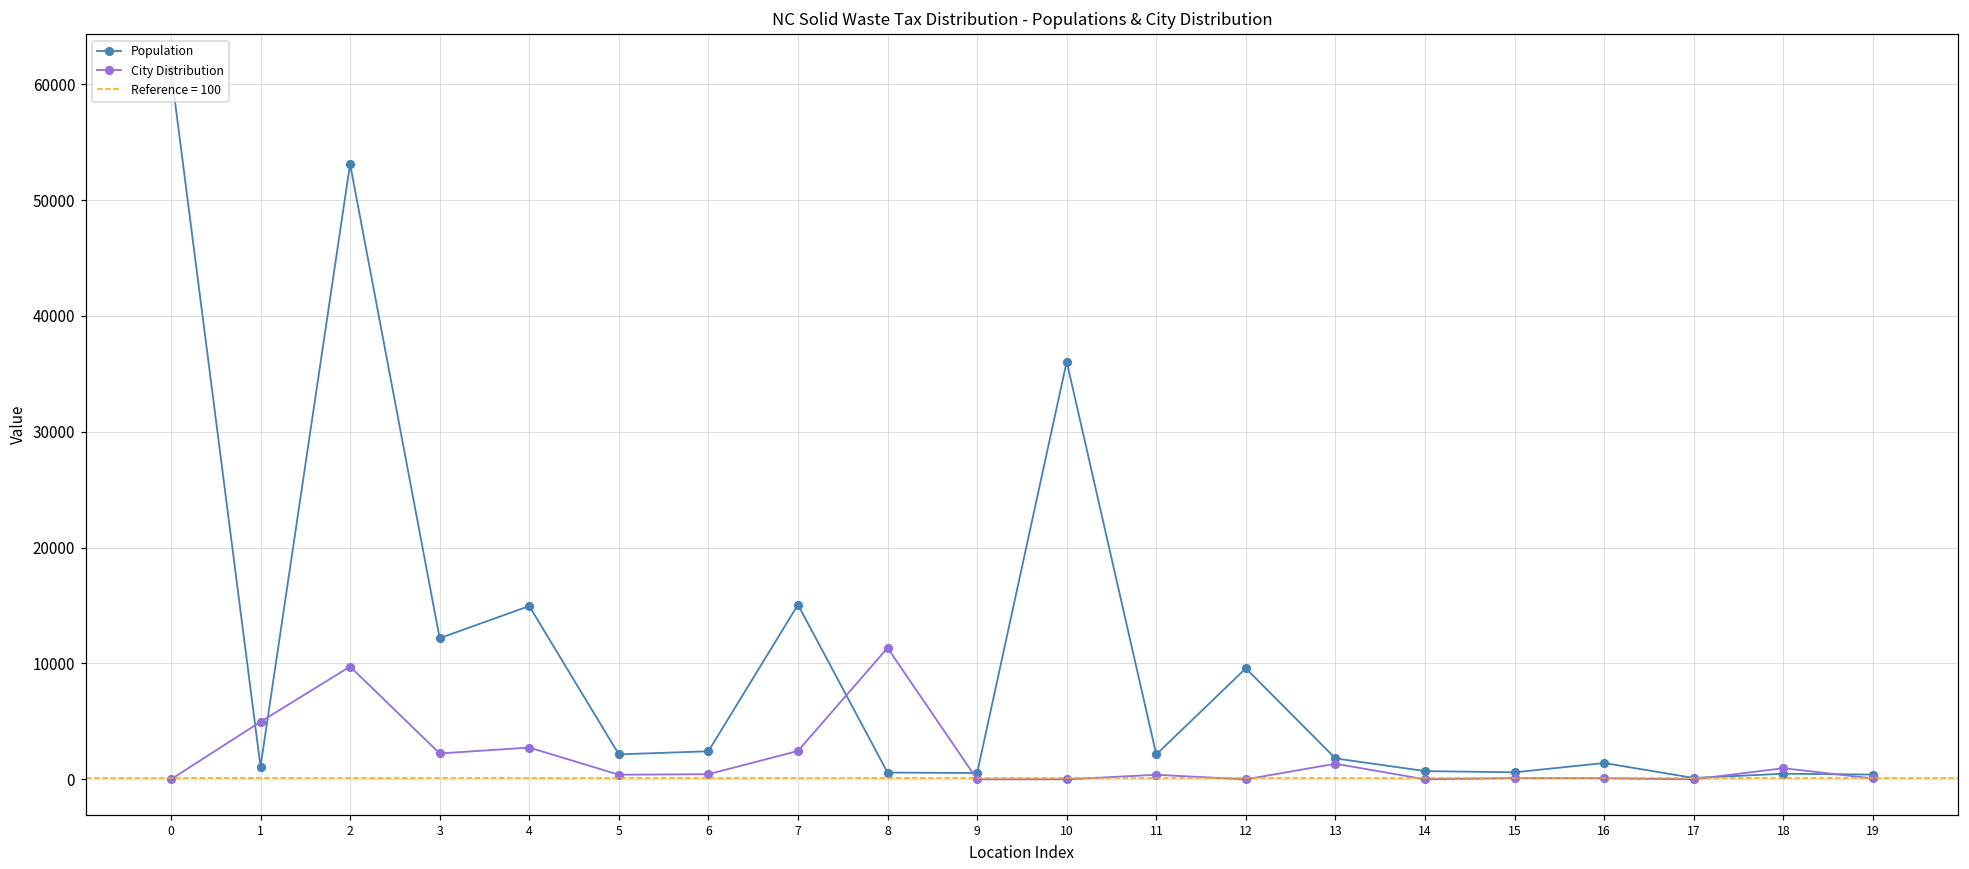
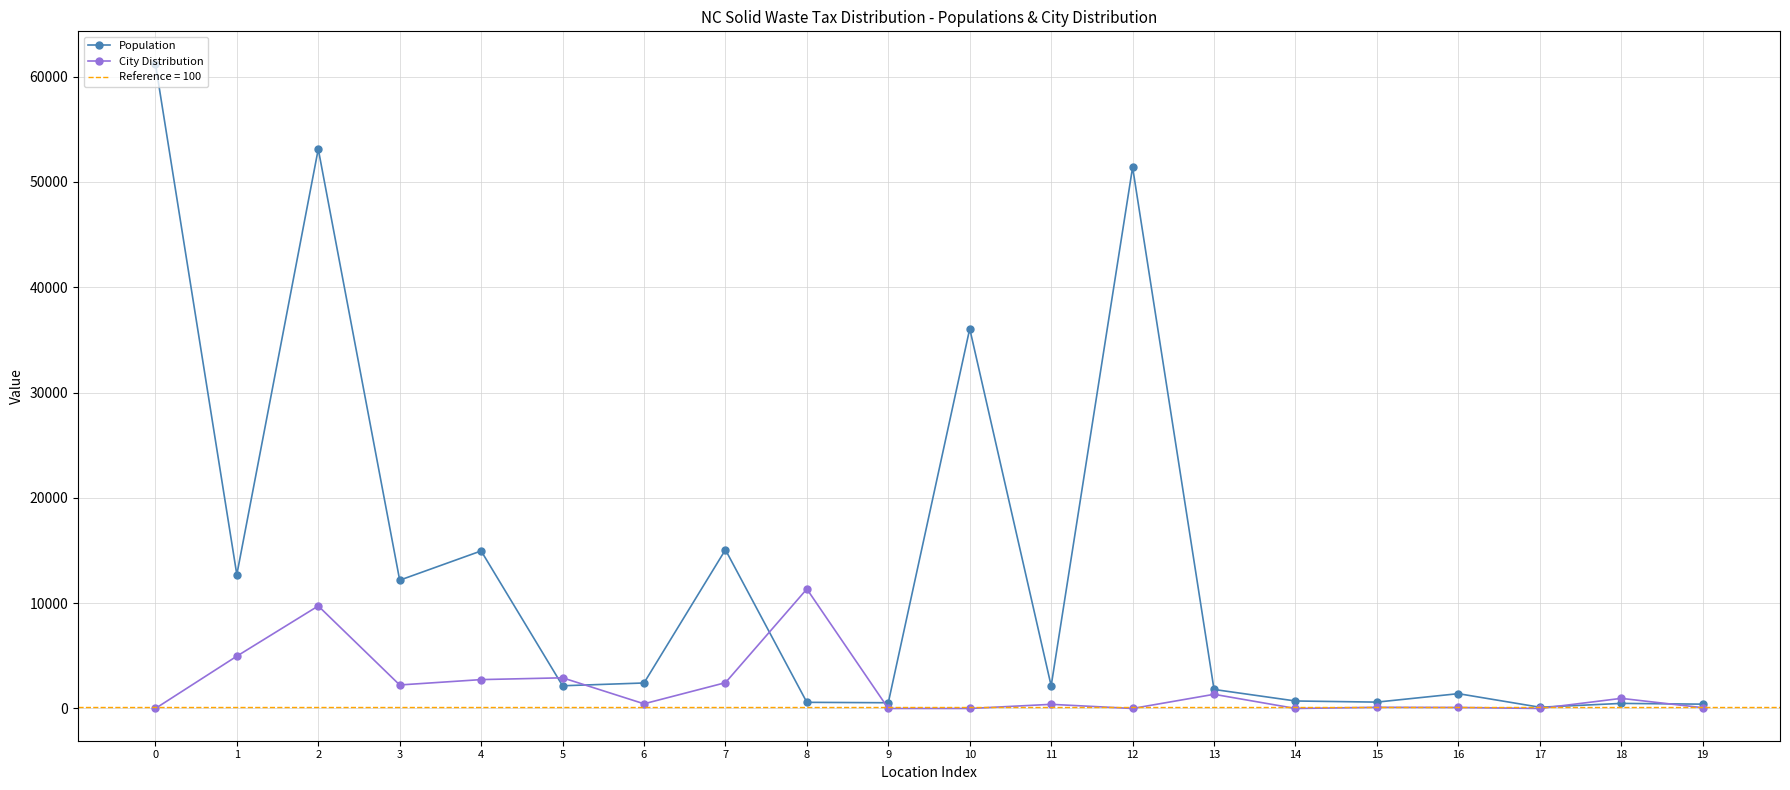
Population, 1: 1100 -> 12700
City Distribution, 5: 400 -> 2900
Population, 12: 9600 -> 51400
